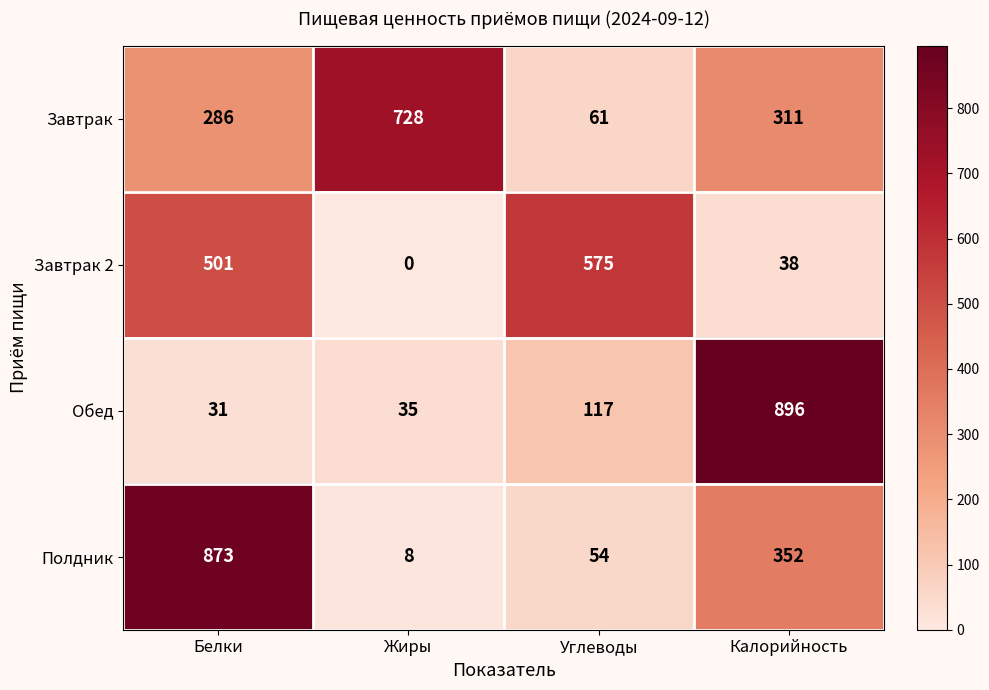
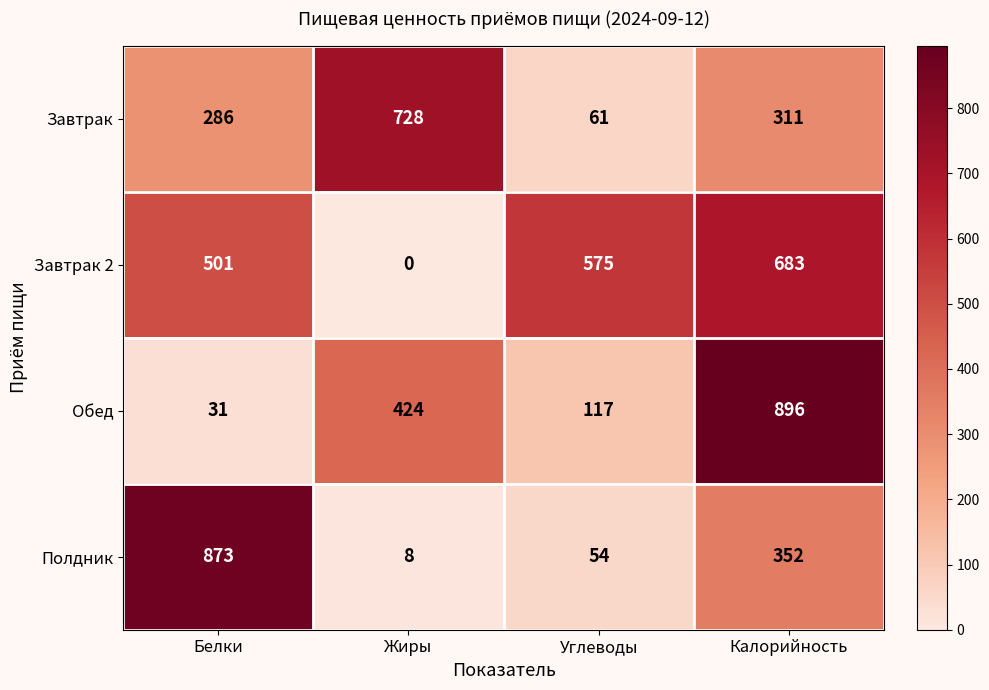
Завтрак 2, Калорийность: 38 -> 683
Обед, Жиры: 35 -> 424
